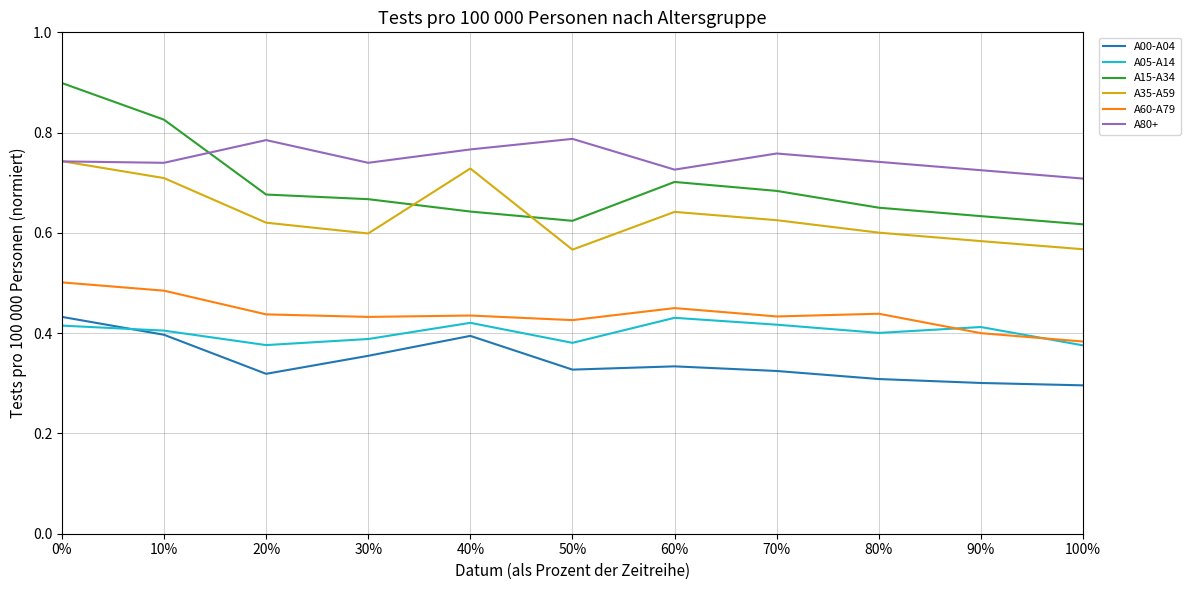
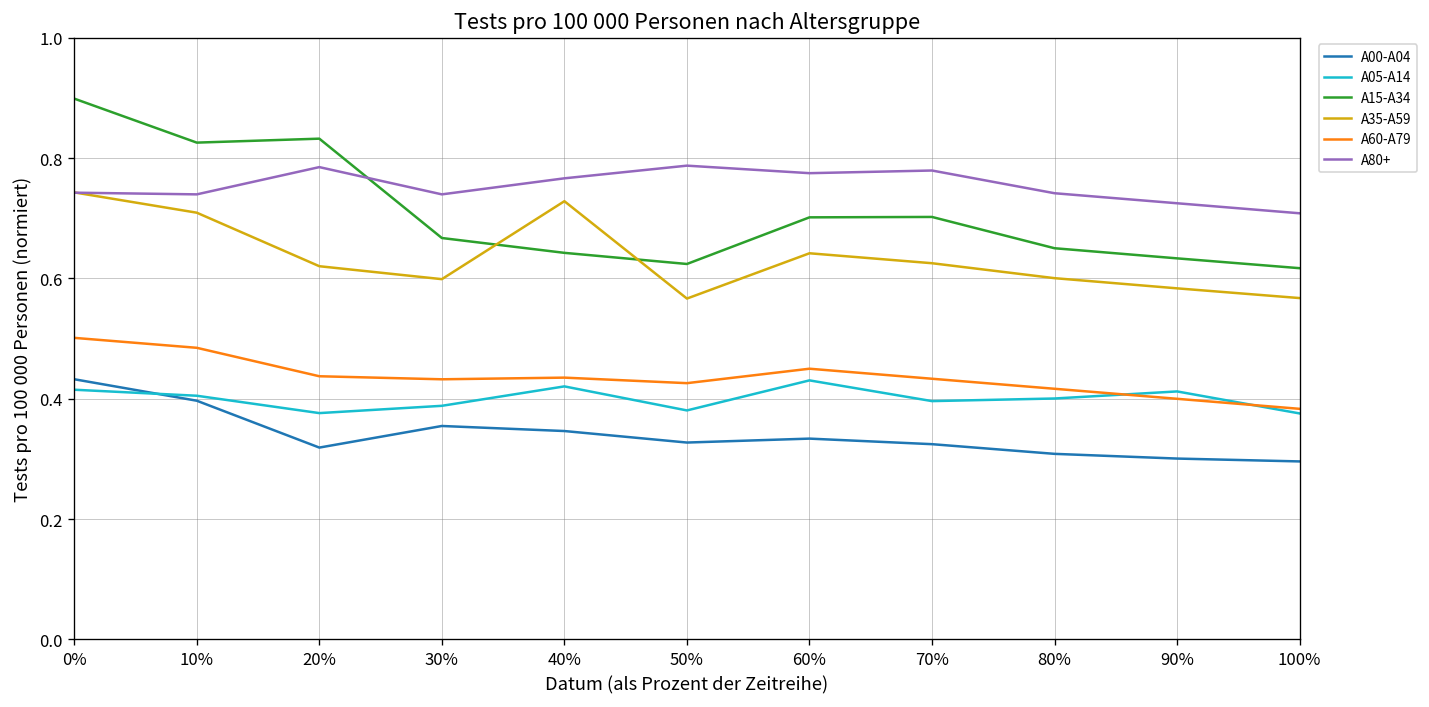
A15-A34, 20%: 0.68 -> 0.83
A00-A04, 40%: 0.39 -> 0.35
A80+, 60%: 0.73 -> 0.78
A05-A14, 70%: 0.42 -> 0.40
A15-A34, 70%: 0.68 -> 0.70
A80+, 70%: 0.76 -> 0.78
A60-A79, 80%: 0.44 -> 0.42
